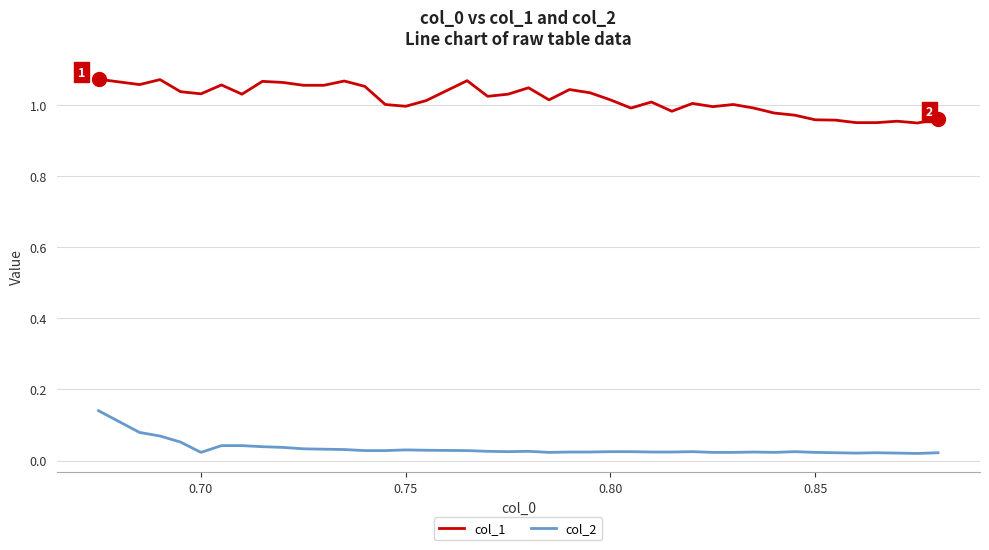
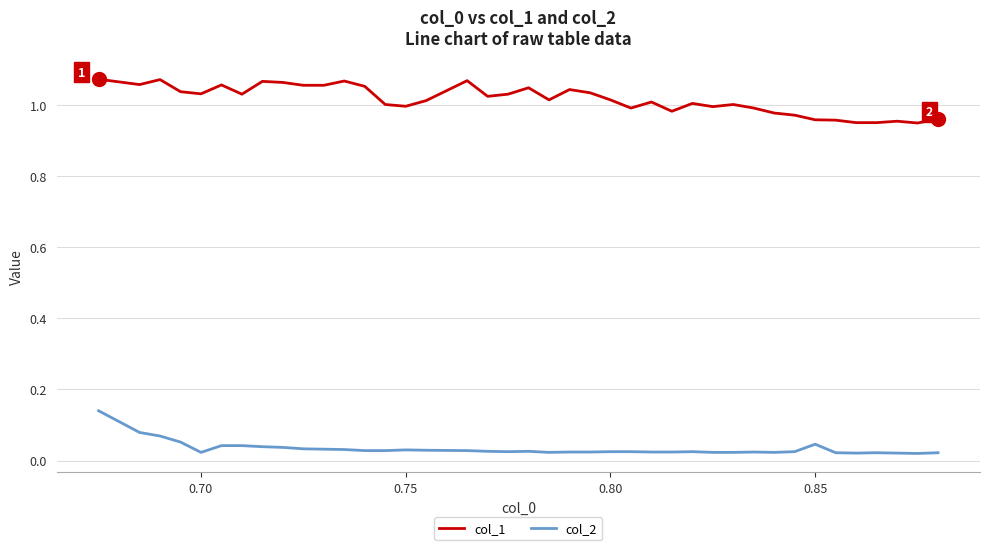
col_2, 0.85: 0.02 -> 0.05
